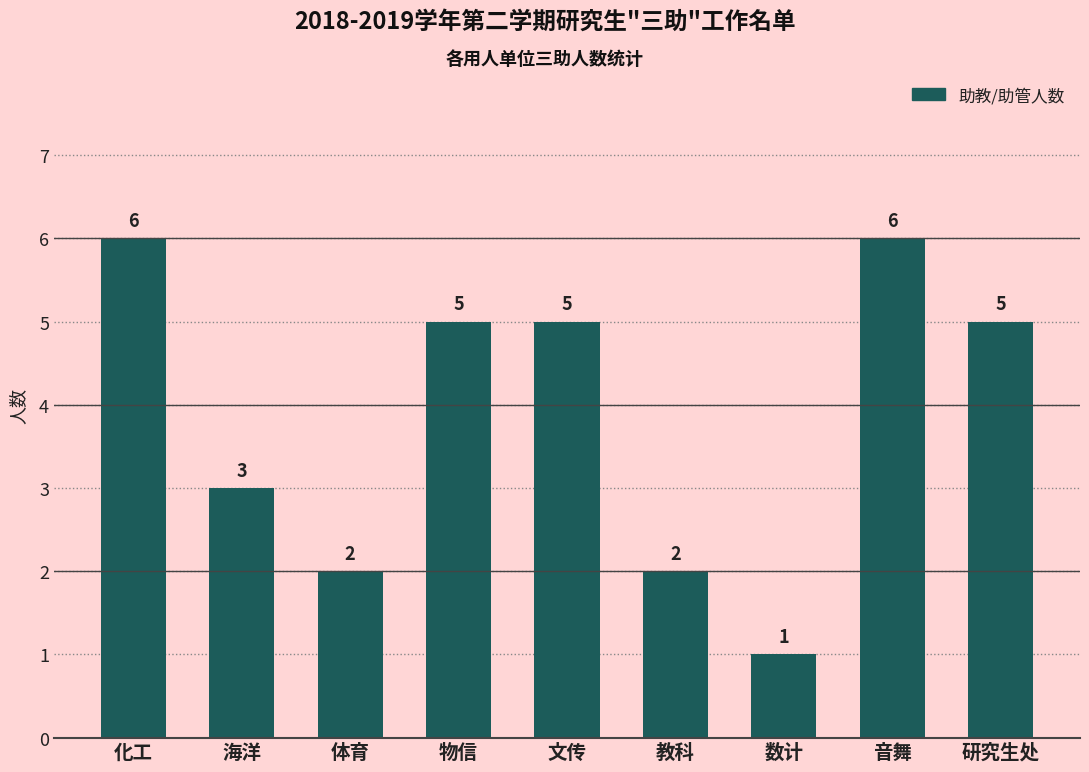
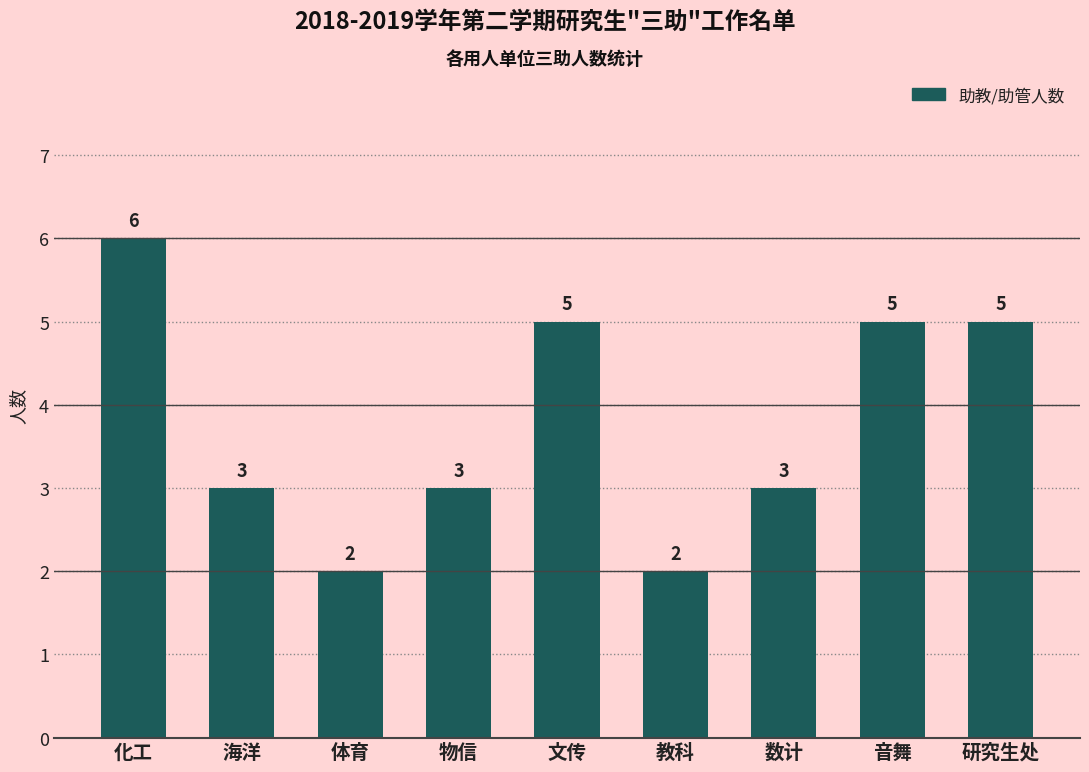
物信: 5 -> 3
数计: 1 -> 3
音舞: 6 -> 5
